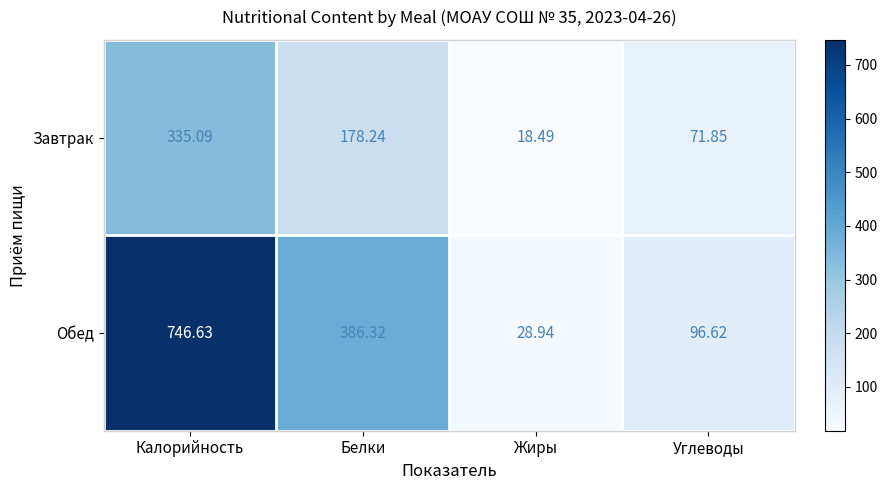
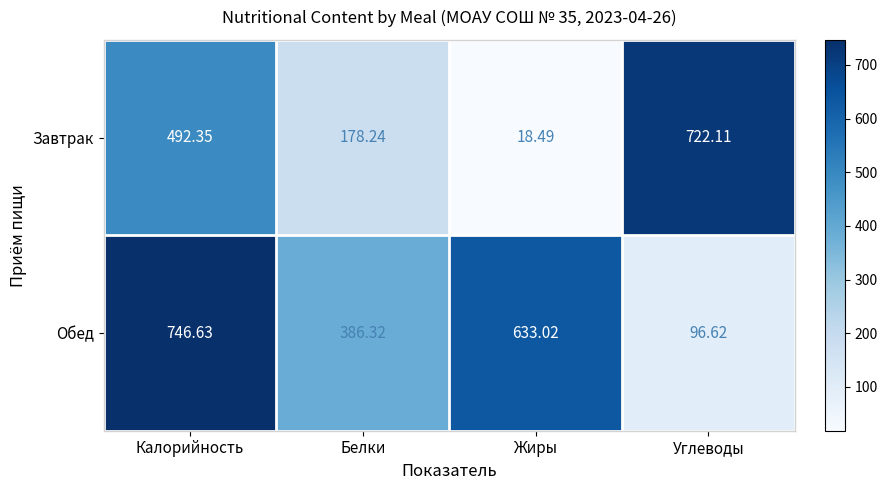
Завтрак, Калорийность: 335.09 -> 492.35
Завтрак, Углеводы: 71.85 -> 722.11
Обед, Жиры: 28.94 -> 633.02
